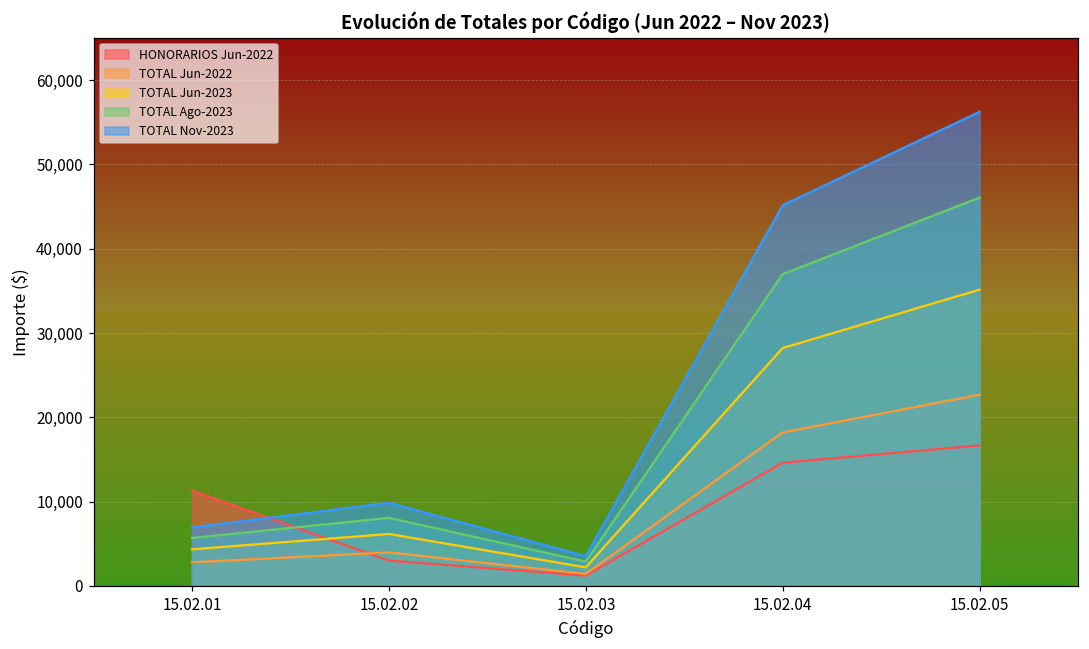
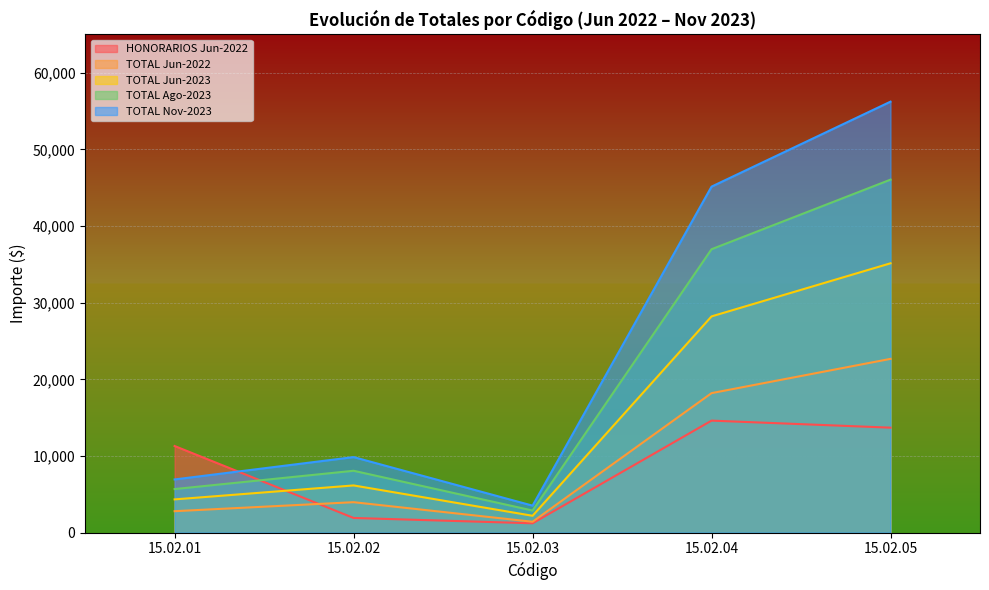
HONORARIOS Jun-2022, 15.02.02: 3,000 -> 2,000
HONORARIOS Jun-2022, 15.02.05: 17,000 -> 14,000
